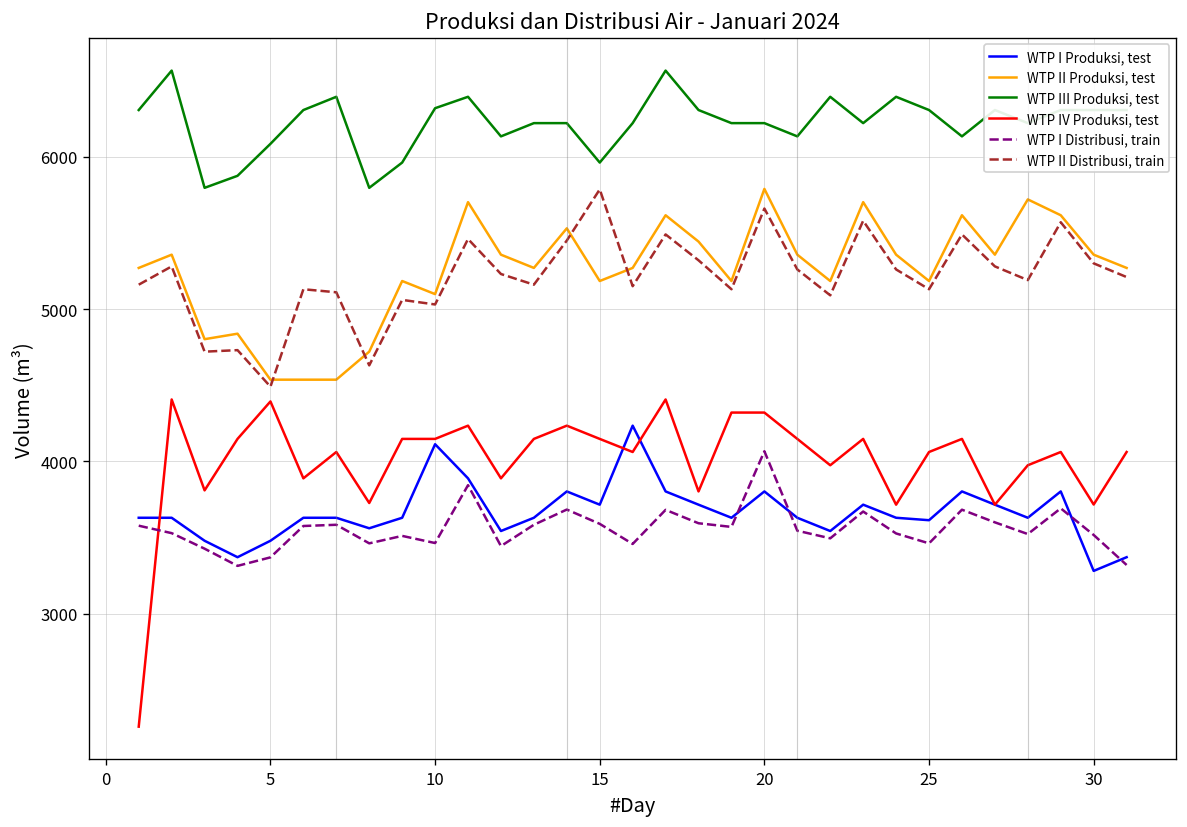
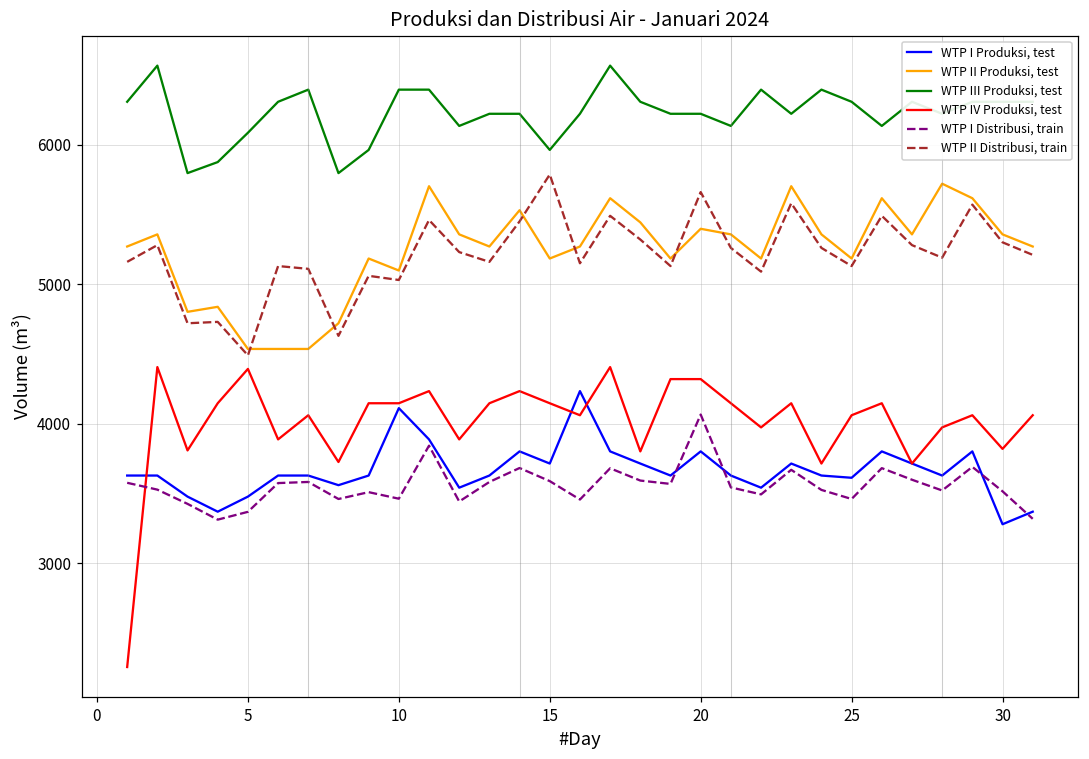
WTP III Produksi, test, 10: 6320 -> 6390
WTP II Produksi, test, 20: 5790 -> 5400
WTP IV Produksi, test, 30: 3720 -> 3820
